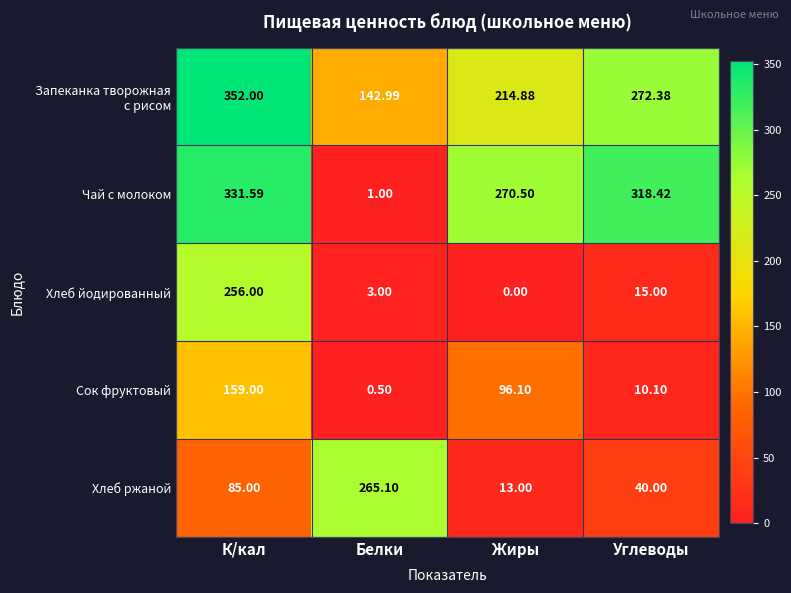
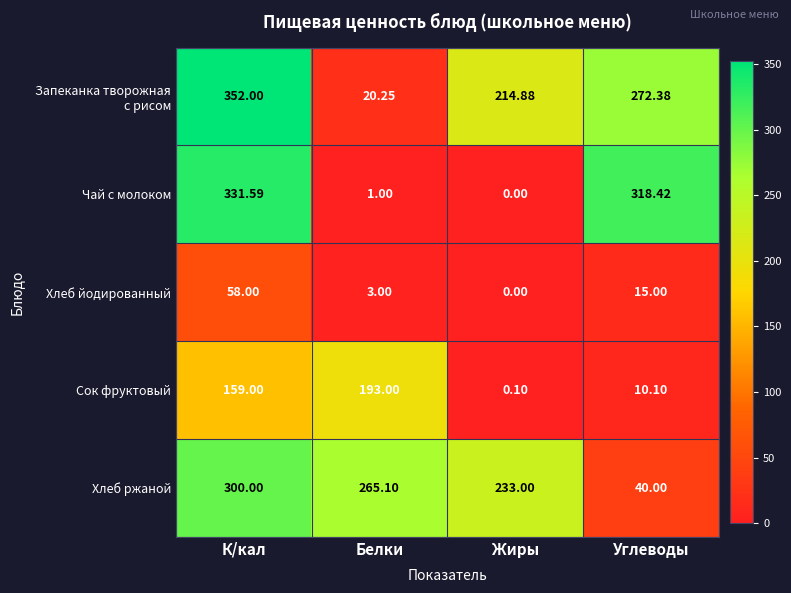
Запеканка творожная с рисом, Белки: 142.99 -> 20.25
Чай с молоком, Жиры: 270.50 -> 0.00
Хлеб йодированный, К/кал: 256.00 -> 58.00
Сок фруктовый, Белки: 0.50 -> 193.00
Сок фруктовый, Жиры: 96.10 -> 0.10
Хлеб ржаной, К/кал: 85.00 -> 300.00
Хлеб ржаной, Жиры: 13.00 -> 233.00
